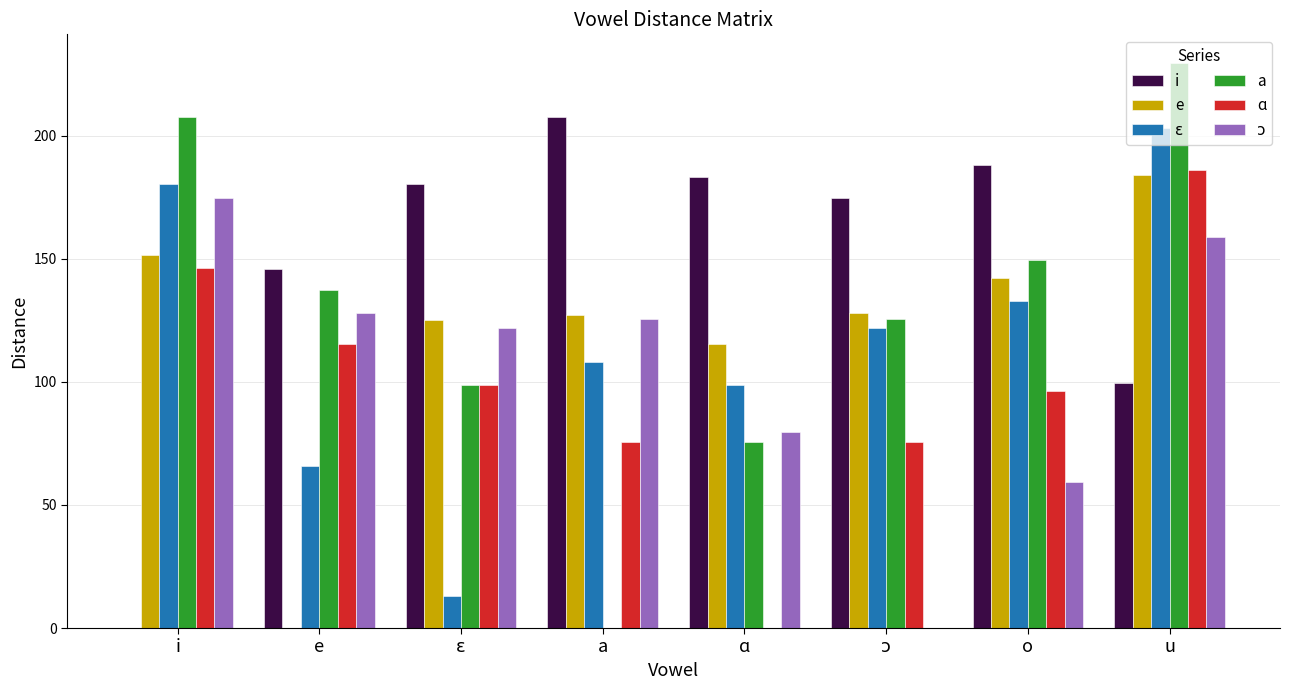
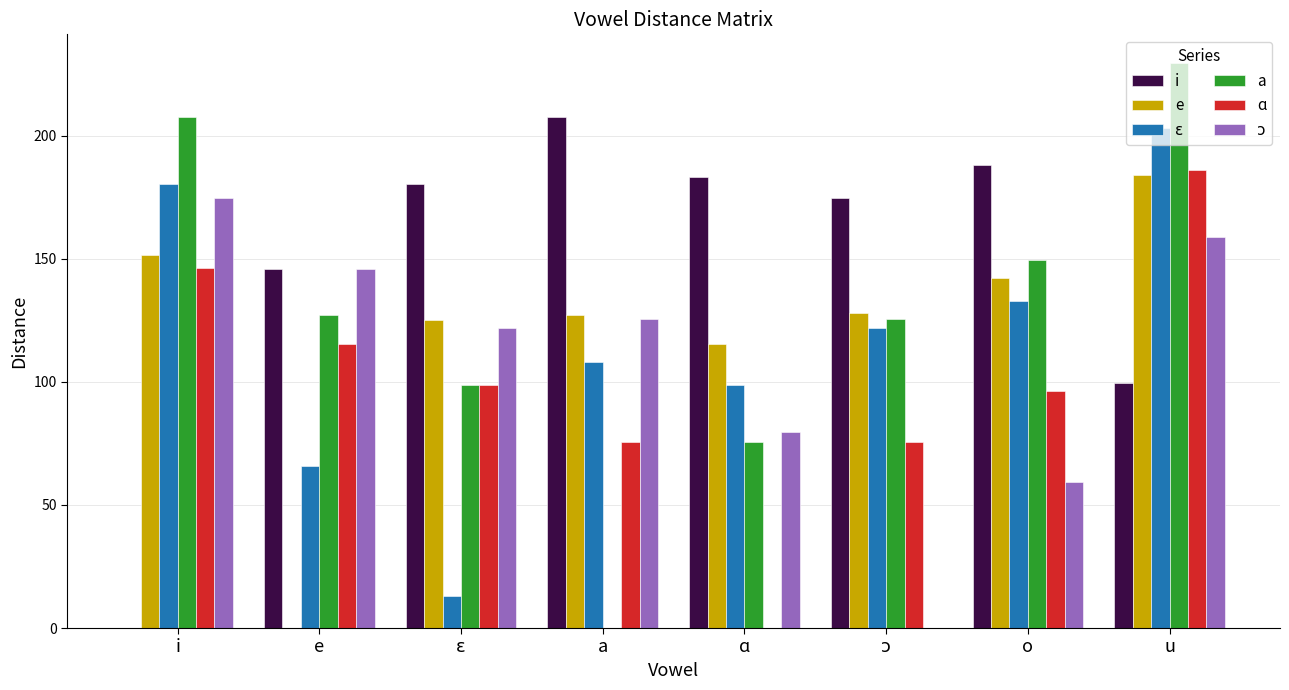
a, e: 137 -> 127
ɔ, e: 128 -> 146
